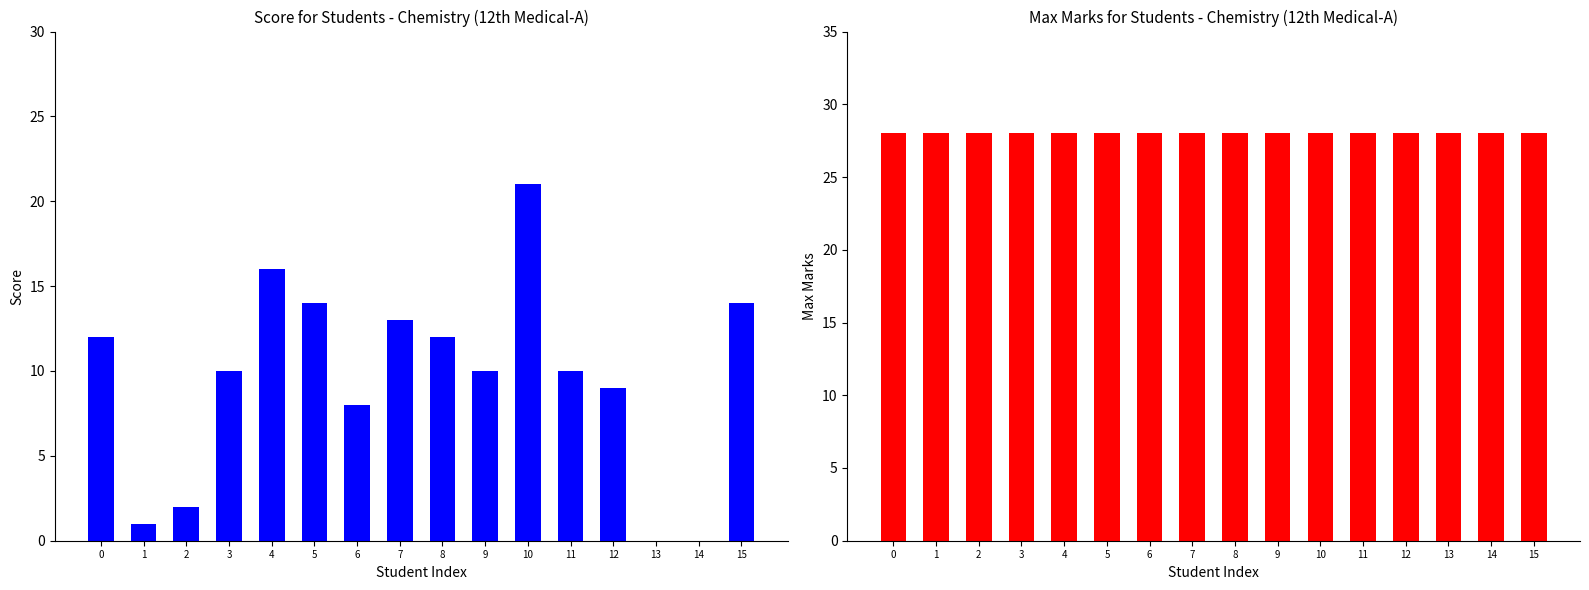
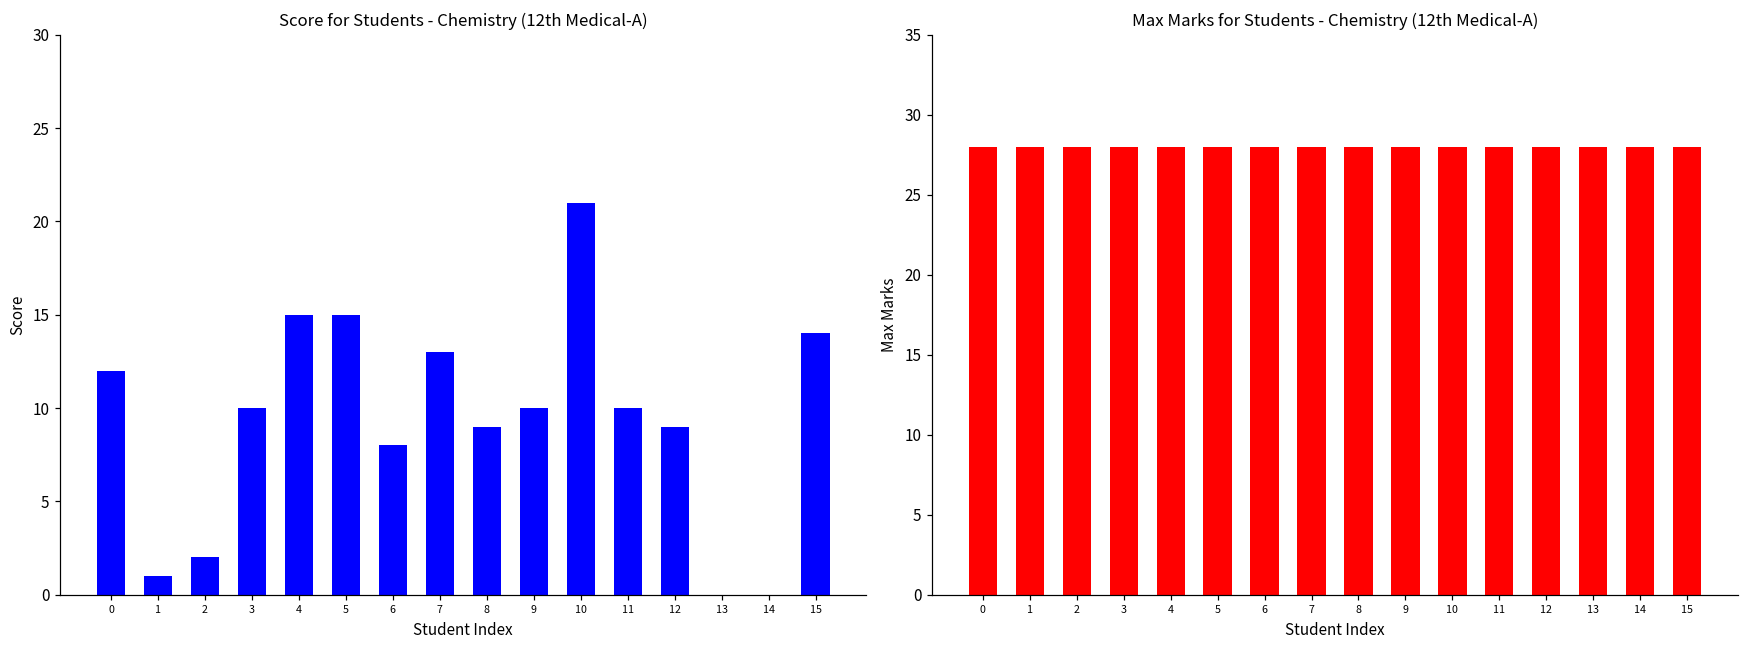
Score for Students - Chemistry (12th Medical-A), 4: 16 -> 15
Score for Students - Chemistry (12th Medical-A), 5: 14 -> 15
Score for Students - Chemistry (12th Medical-A), 8: 12 -> 9
